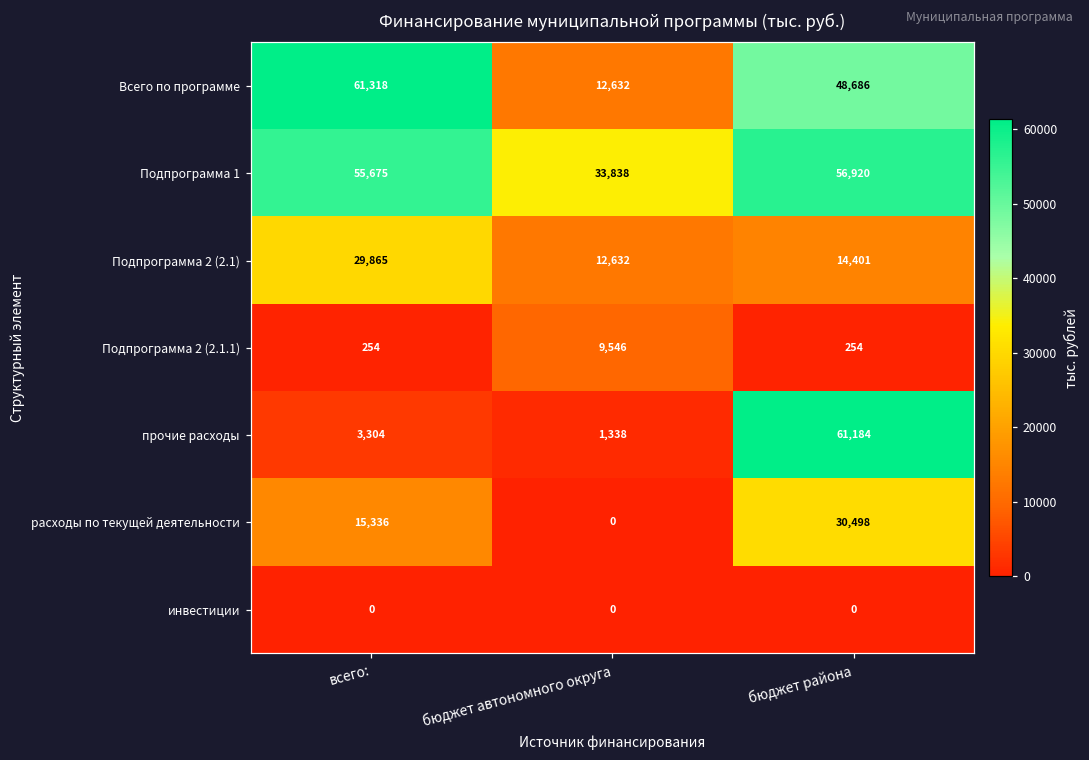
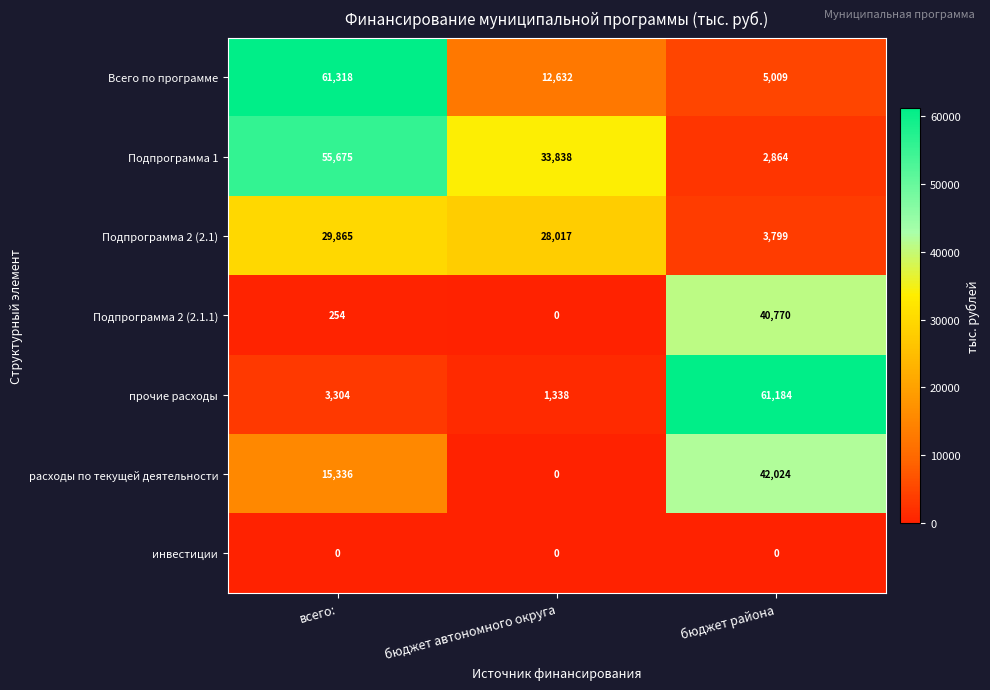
Всего по программе, бюджет района: 48,686 -> 5,009
Подпрограмма 1, бюджет района: 56,920 -> 2,864
Подпрограмма 2 (2.1), бюджет автономного округа: 12,632 -> 28,017
Подпрограмма 2 (2.1), бюджет района: 14,401 -> 3,799
Подпрограмма 2 (2.1.1), бюджет автономного округа: 9,546 -> 0
Подпрограмма 2 (2.1.1), бюджет района: 254 -> 40,770
расходы по текущей деятельности, бюджет района: 30,498 -> 42,024
